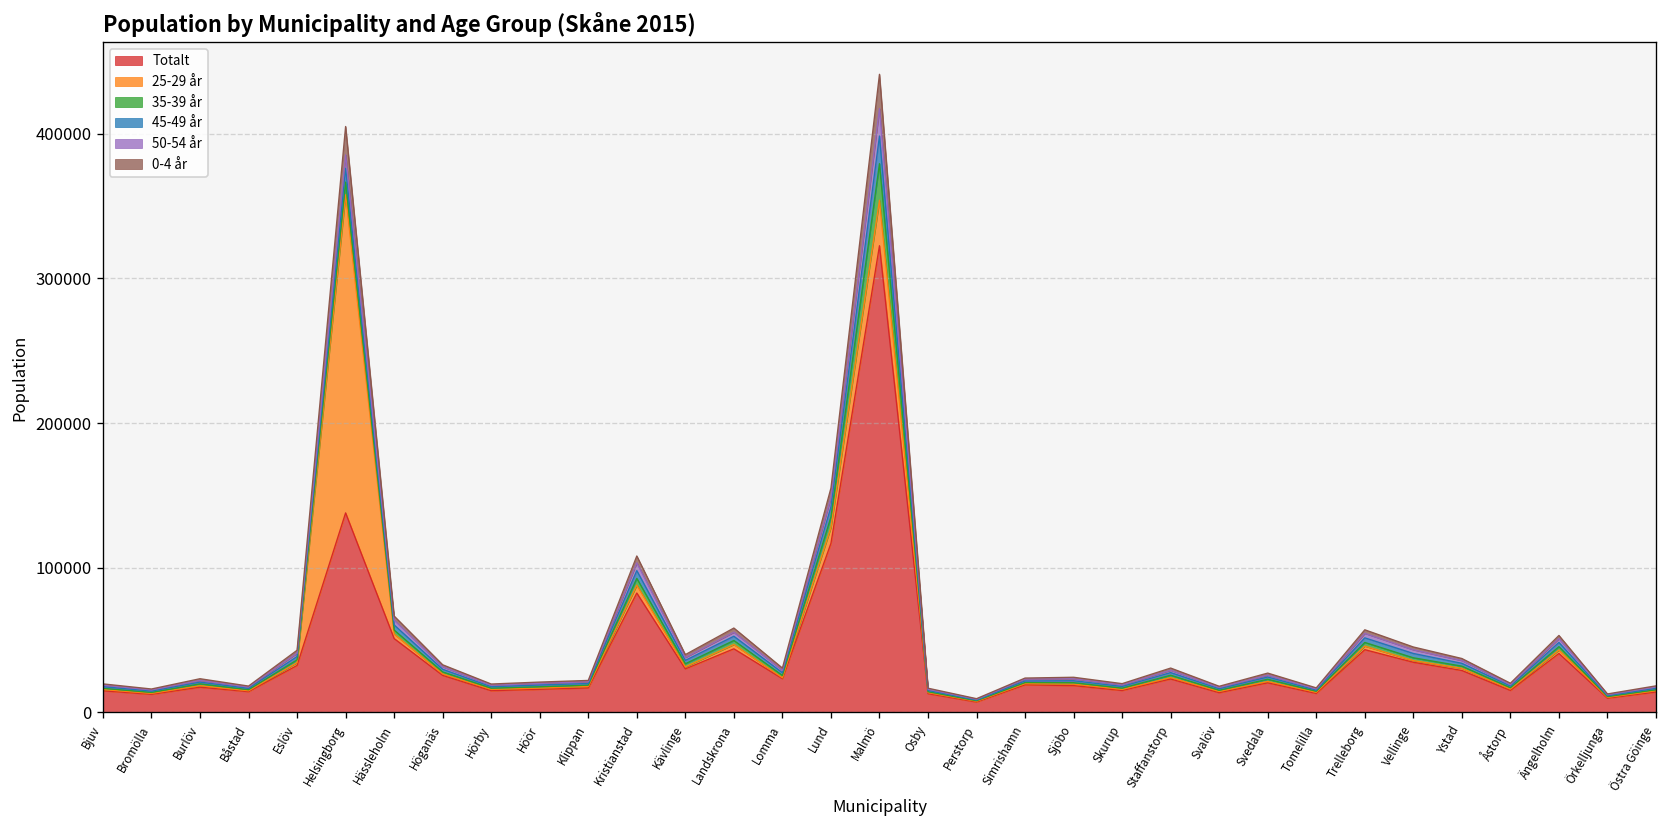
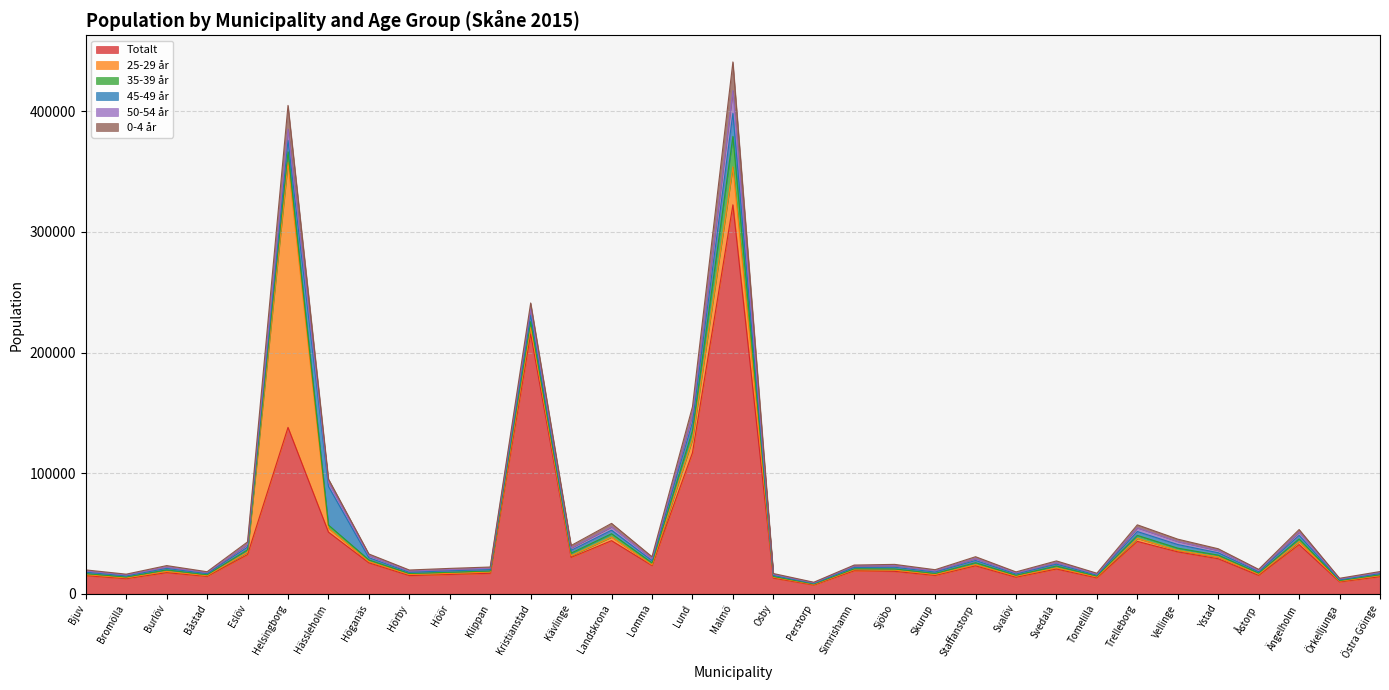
45-49 år, Hässleholm: 4000 -> 32000
Totalt, Kristianstad: 83000 -> 216000
